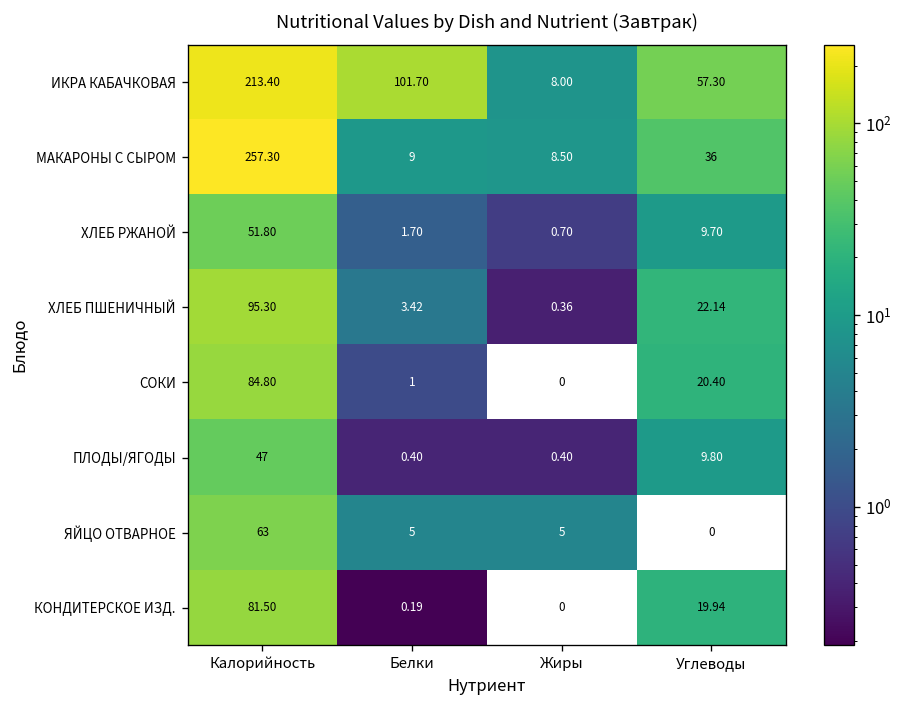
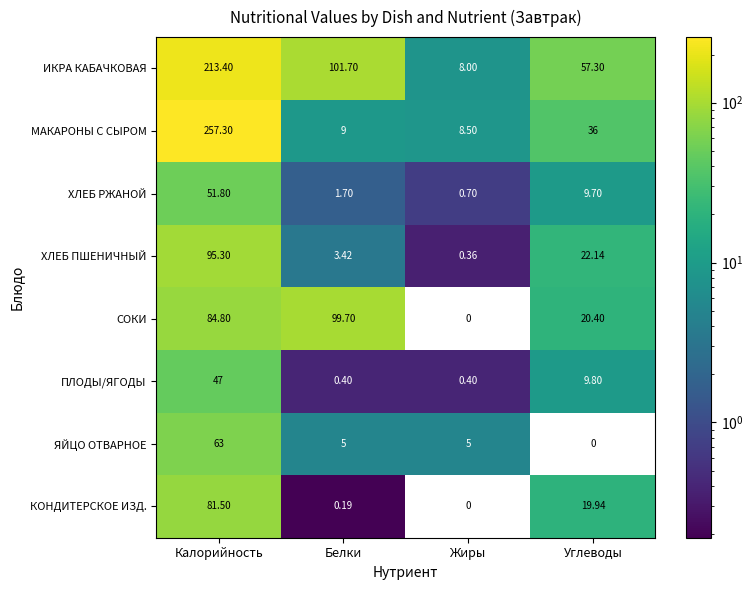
СОКИ, Белки: 1 -> 99.70
